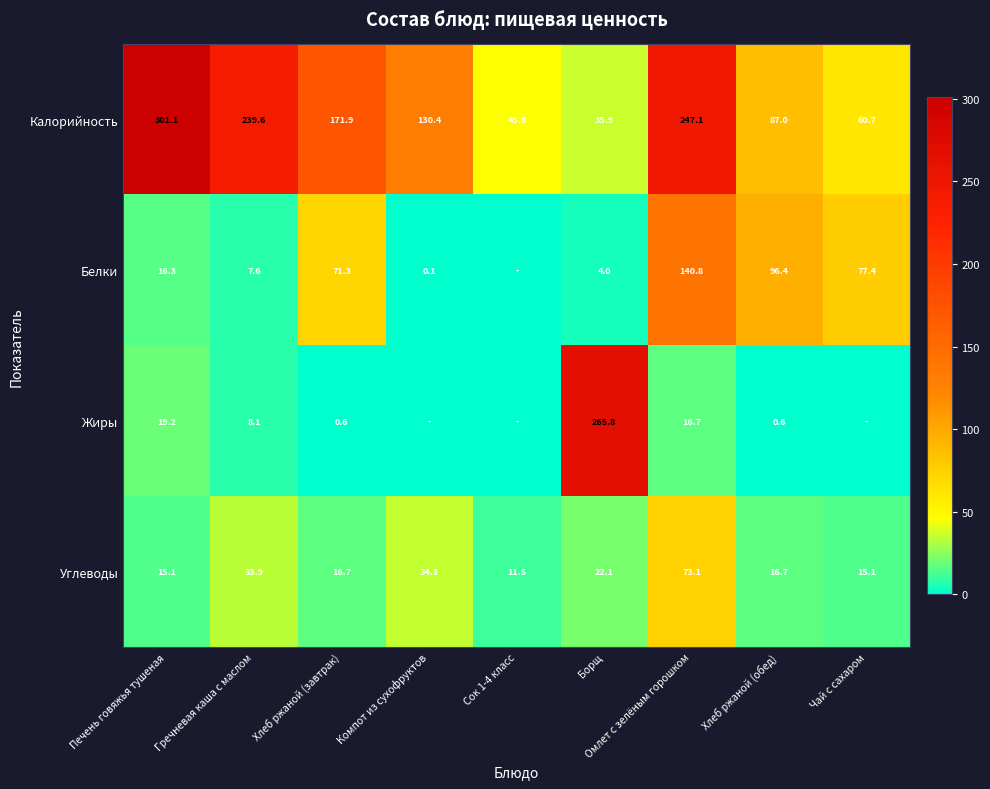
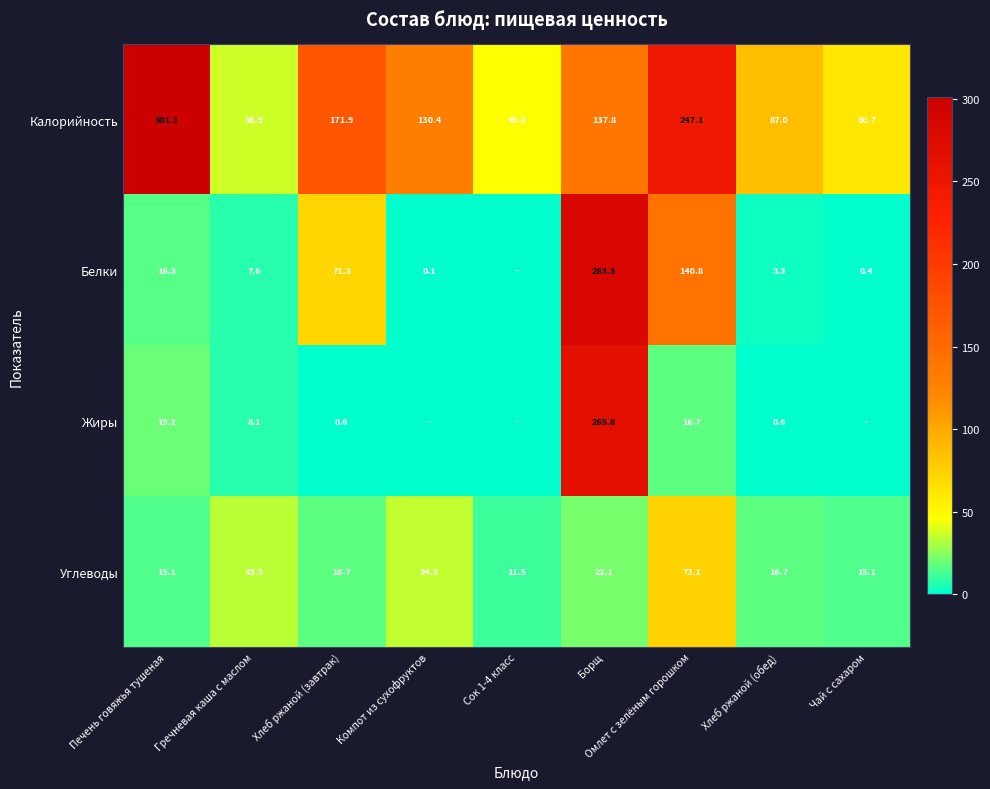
Калорийность, Гречневая каша с маслом: 239.6 -> 36.9
Калорийность, Борщ: 35.9 -> 137.8
Белки, Борщ: 4.0 -> 283.3
Белки, Хлеб ржаной (обед): 96.4 -> 3.3
Белки, Чай с сахаром: 77.4 -> 0.4
